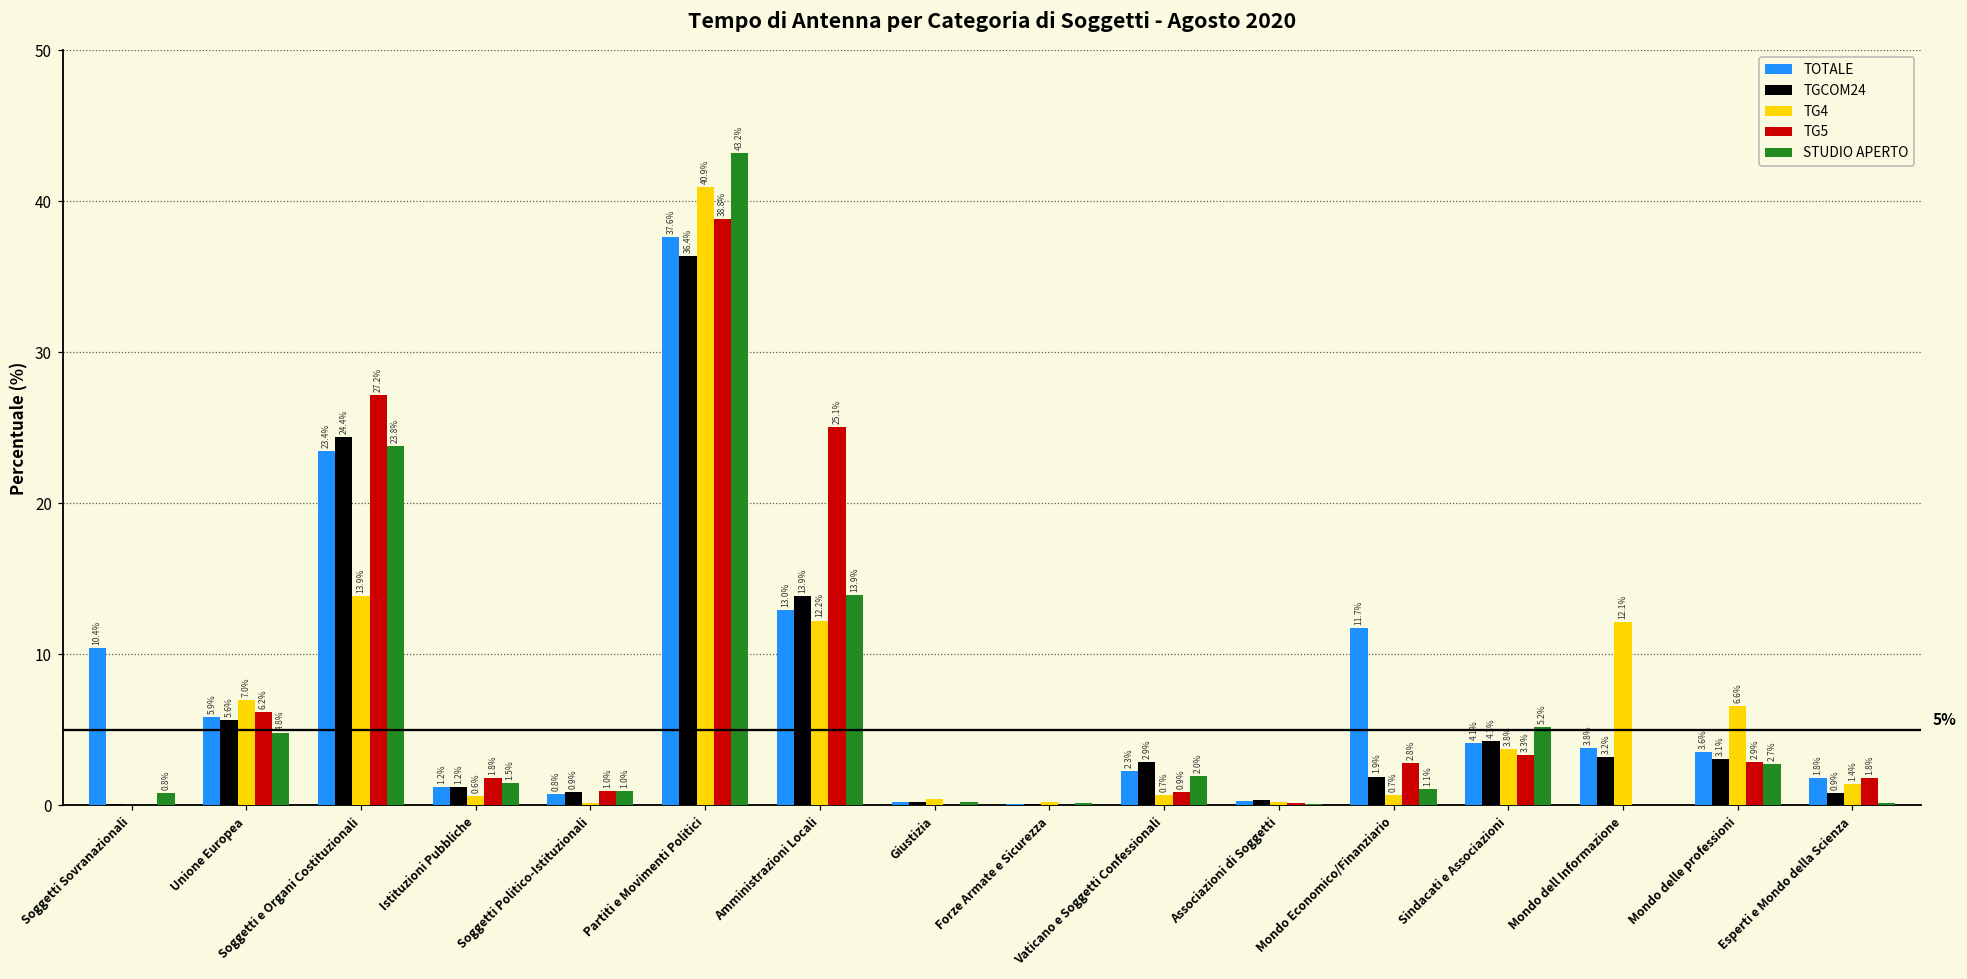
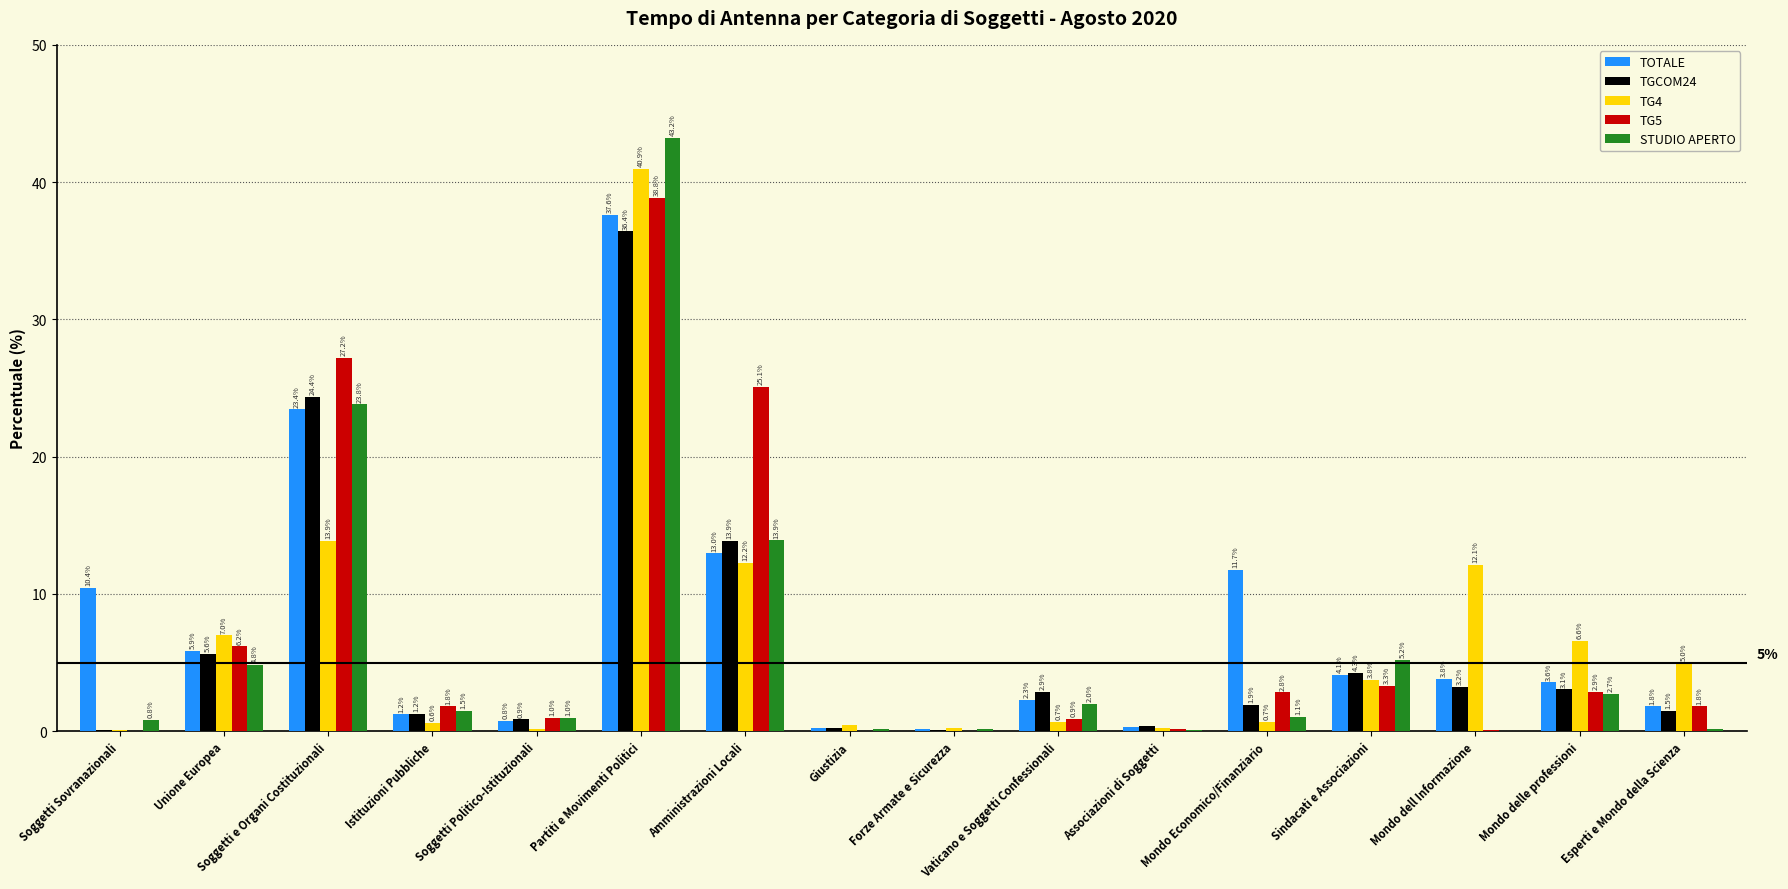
TGCOM24, Esperti e Mondo della Scienza: 0.9% -> 1.5%
TG4, Esperti e Mondo della Scienza: 1.4% -> 5.0%
